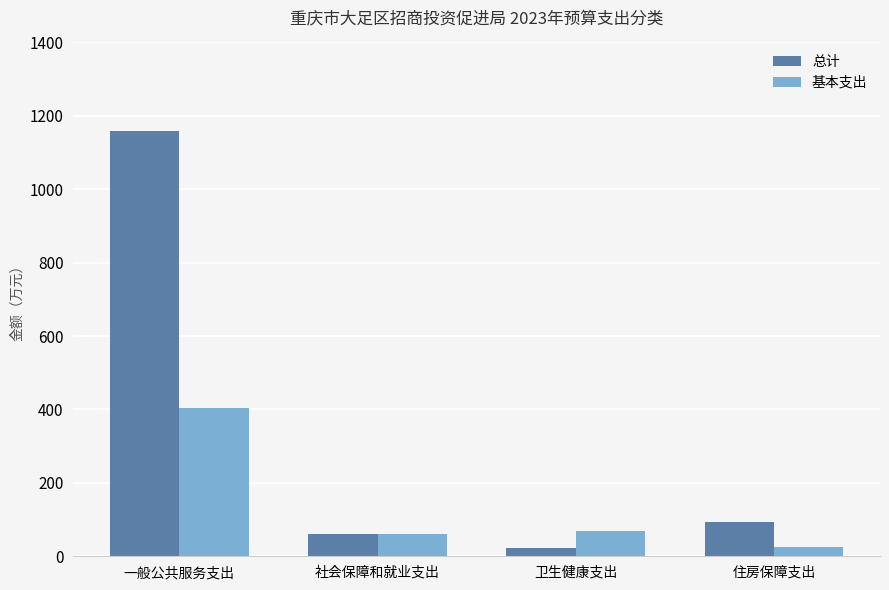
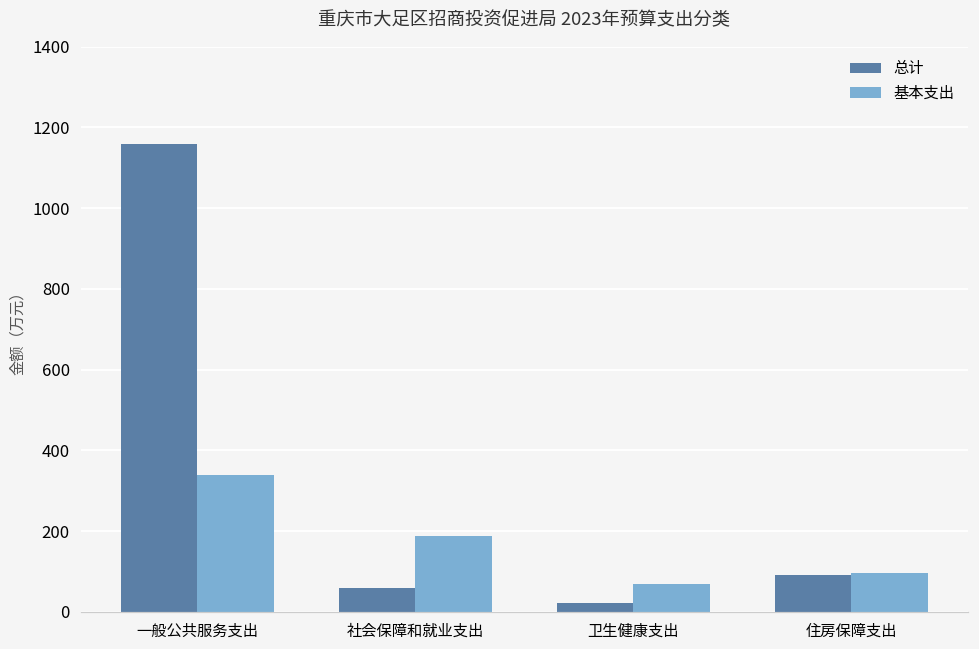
基本支出, 一般公共服务支出: 410 -> 340
基本支出, 社会保障和就业支出: 60 -> 190
基本支出, 住房保障支出: 30 -> 100
